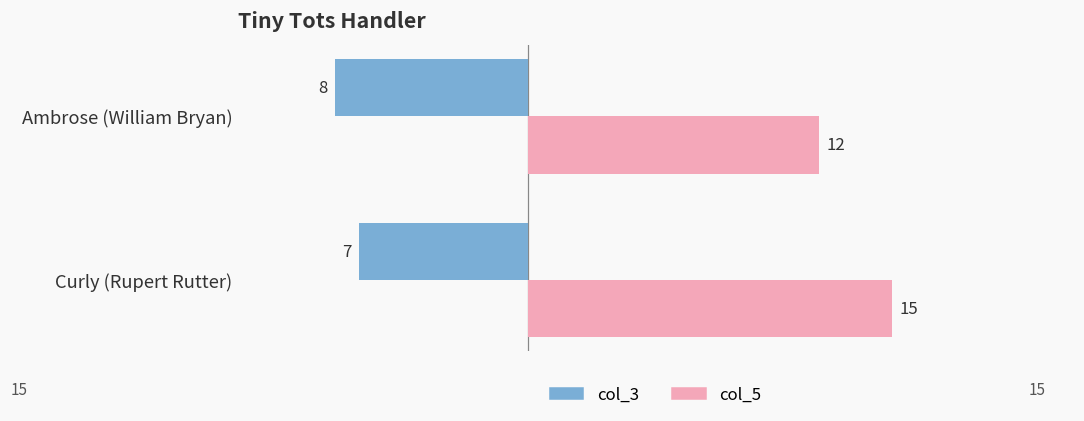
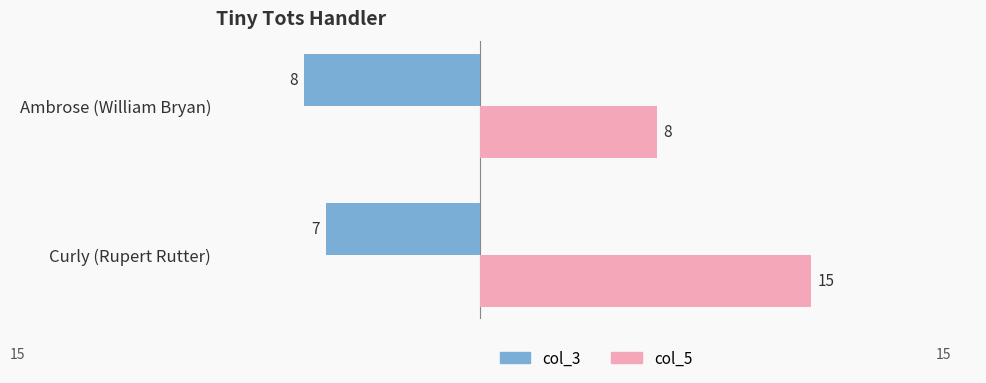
col_5, Ambrose (William Bryan): 12 -> 8
